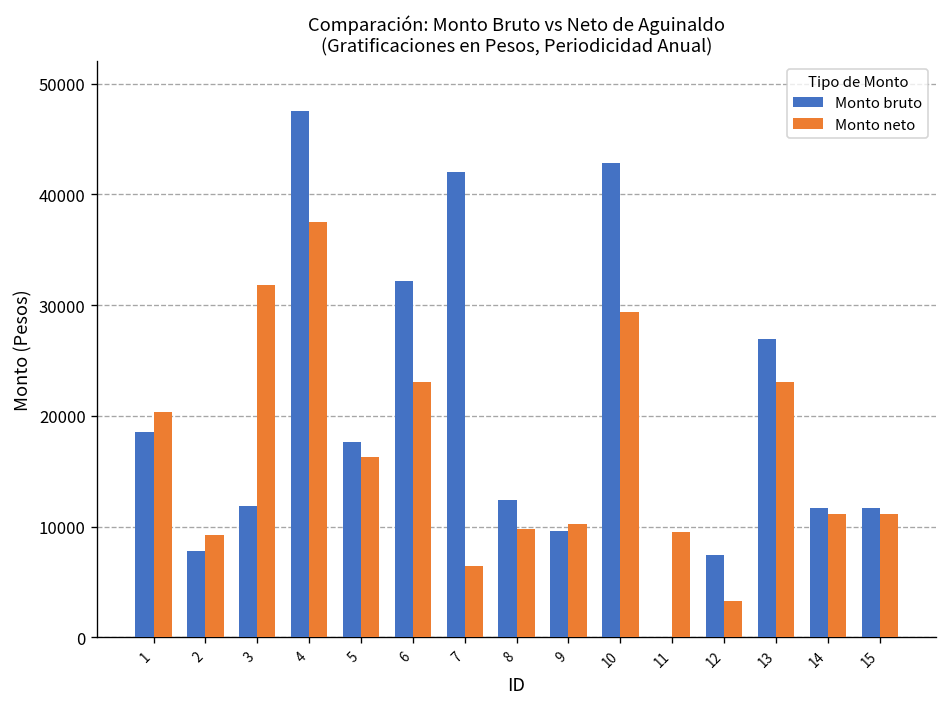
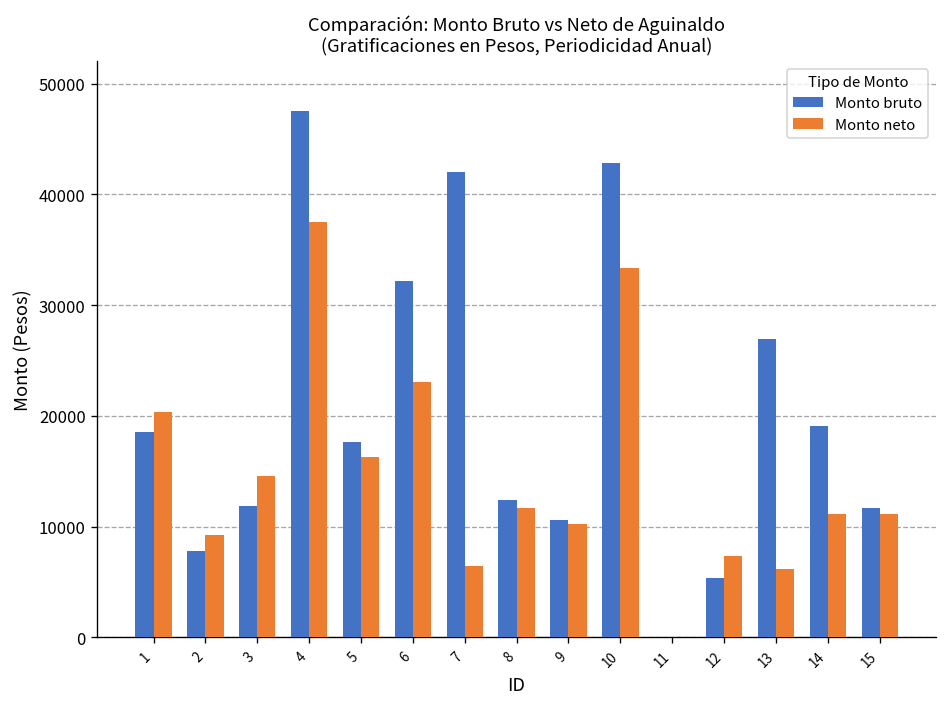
Monto neto, 3: 32000 -> 15000
Monto neto, 8: 10000 -> 12000
Monto bruto, 9: 10000 -> 11000
Monto neto, 10: 29000 -> 33000
Monto neto, 11: 10000 -> 0
Monto bruto, 12: 7000 -> 5000
Monto neto, 12: 3000 -> 7000
Monto neto, 13: 23000 -> 6000
Monto bruto, 14: 12000 -> 19000
